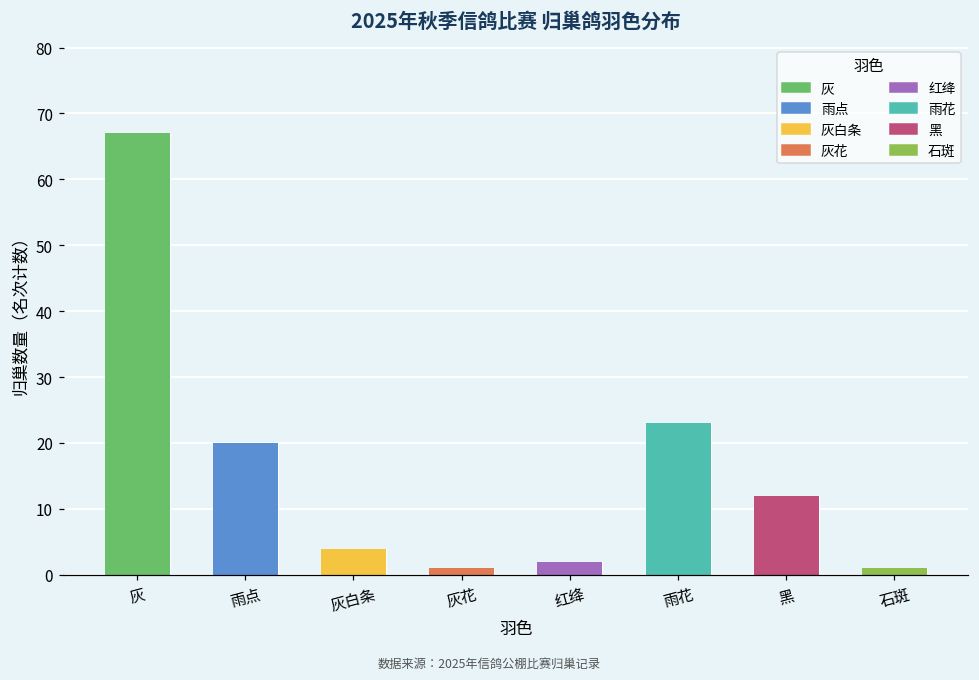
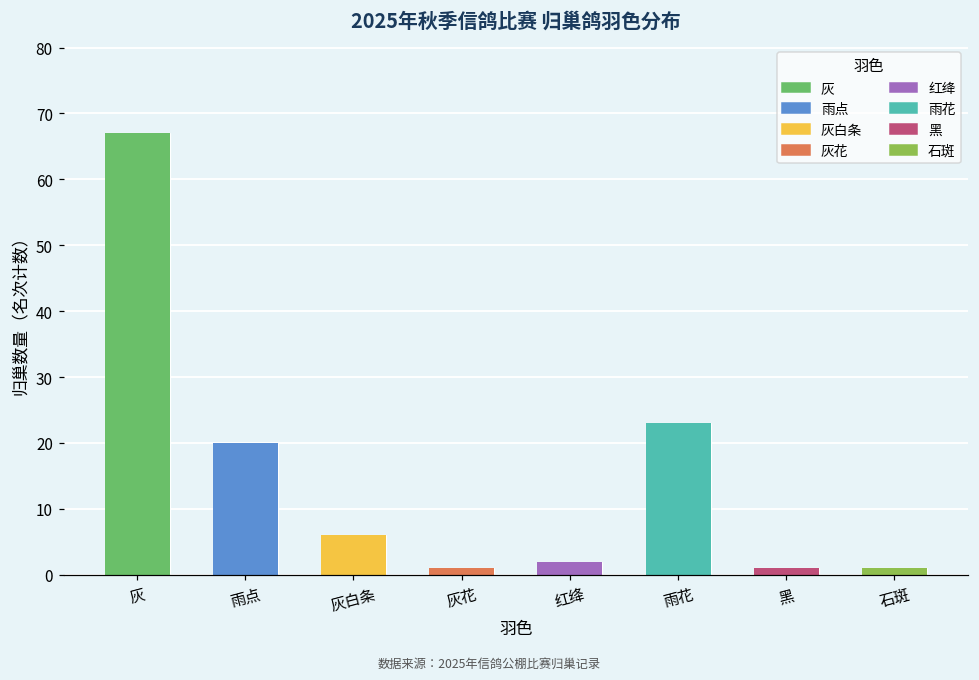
灰白条, 灰白条: 4 -> 6
黑, 黑: 12 -> 1
